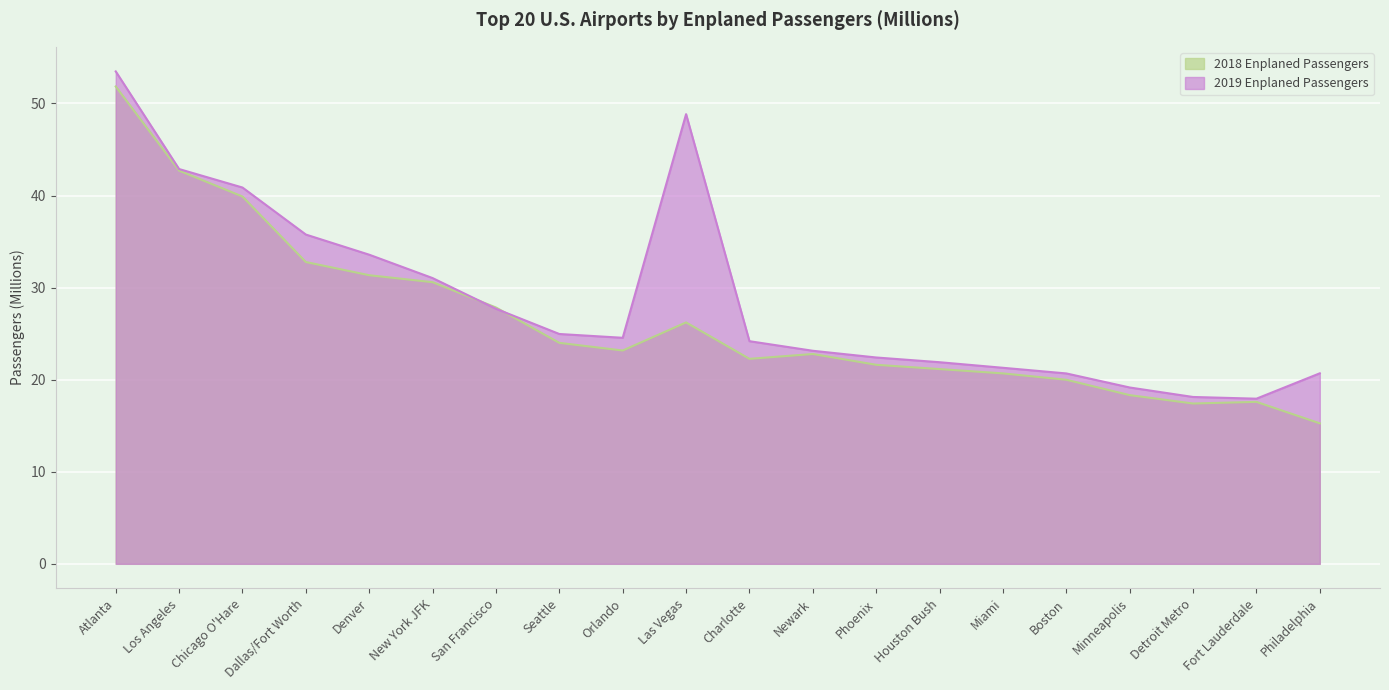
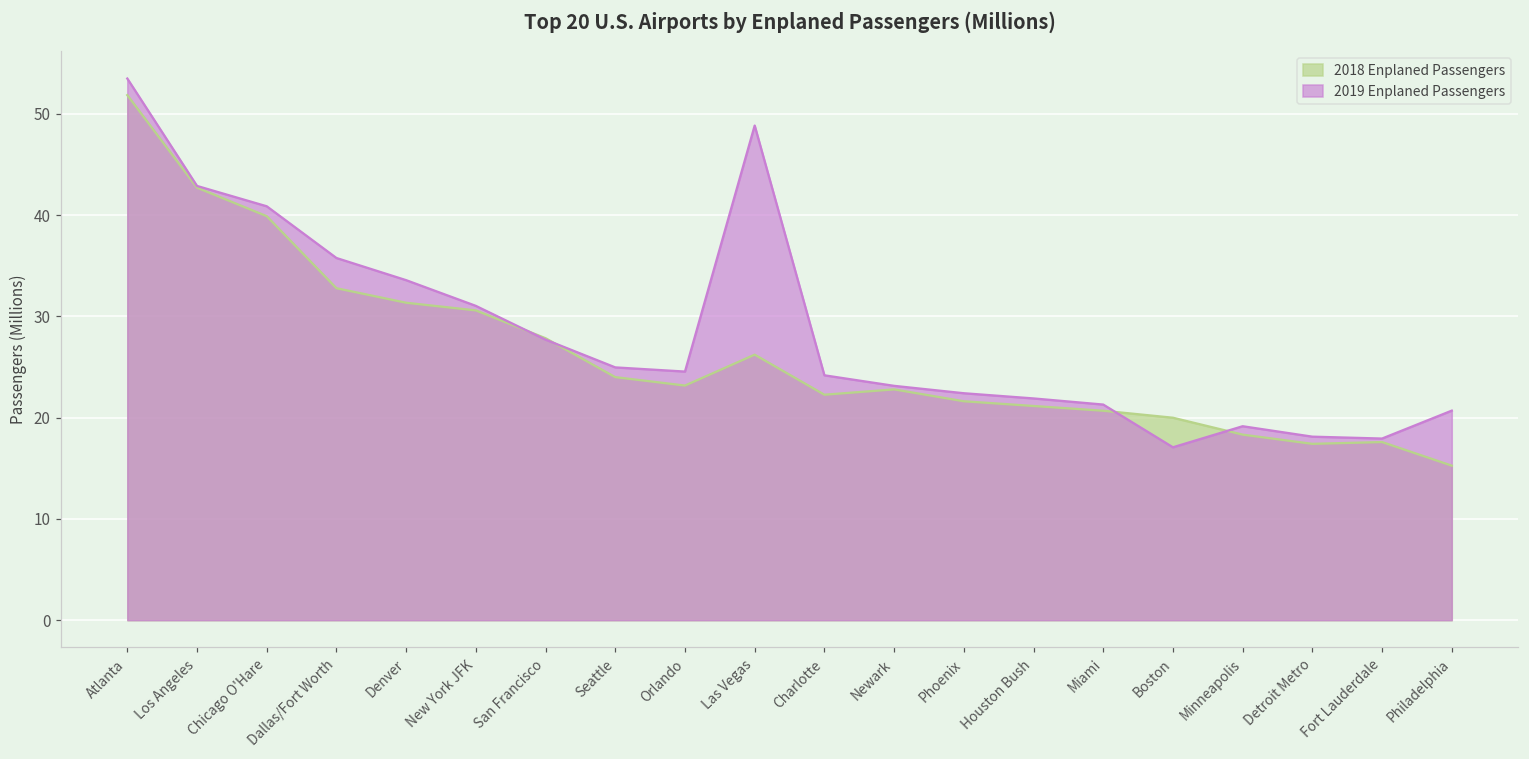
2019 Enplaned Passengers, Boston: 21 -> 17
